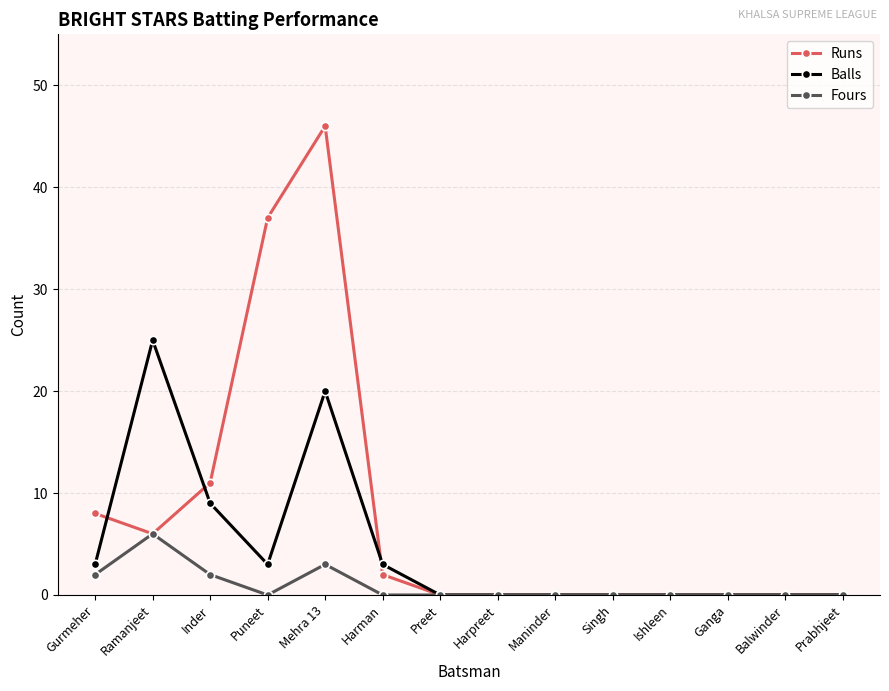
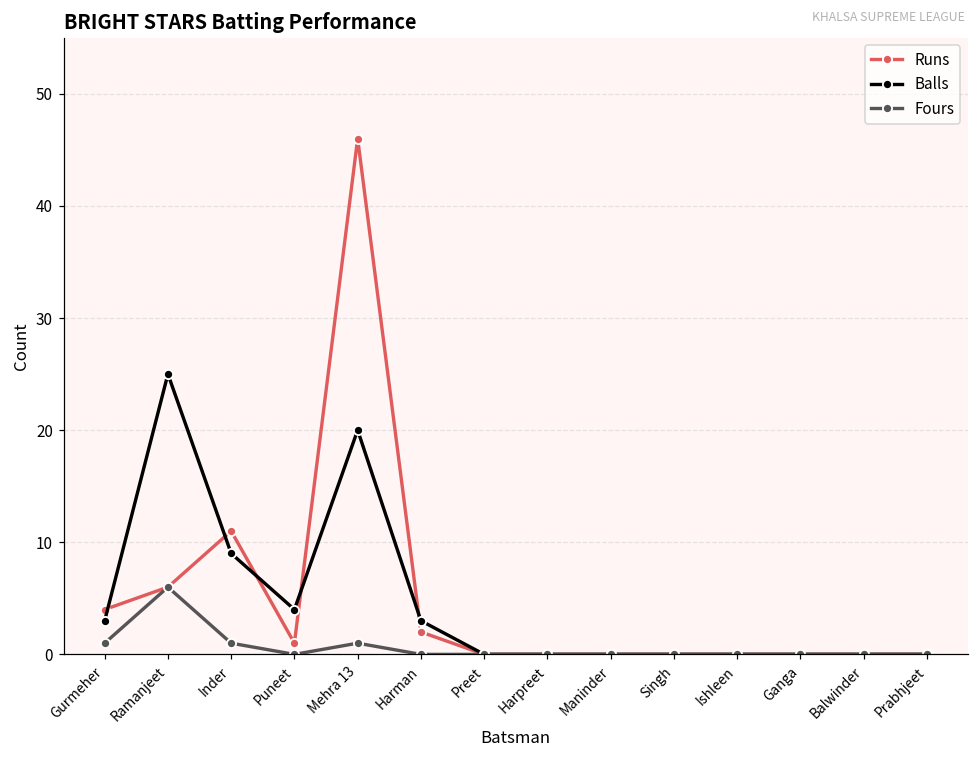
Runs, Gurmeher: 8 -> 4
Fours, Gurmeher: 2 -> 1
Fours, Inder: 2 -> 1
Runs, Puneet: 37 -> 1
Balls, Puneet: 3 -> 4
Fours, Mehra 13: 3 -> 1
